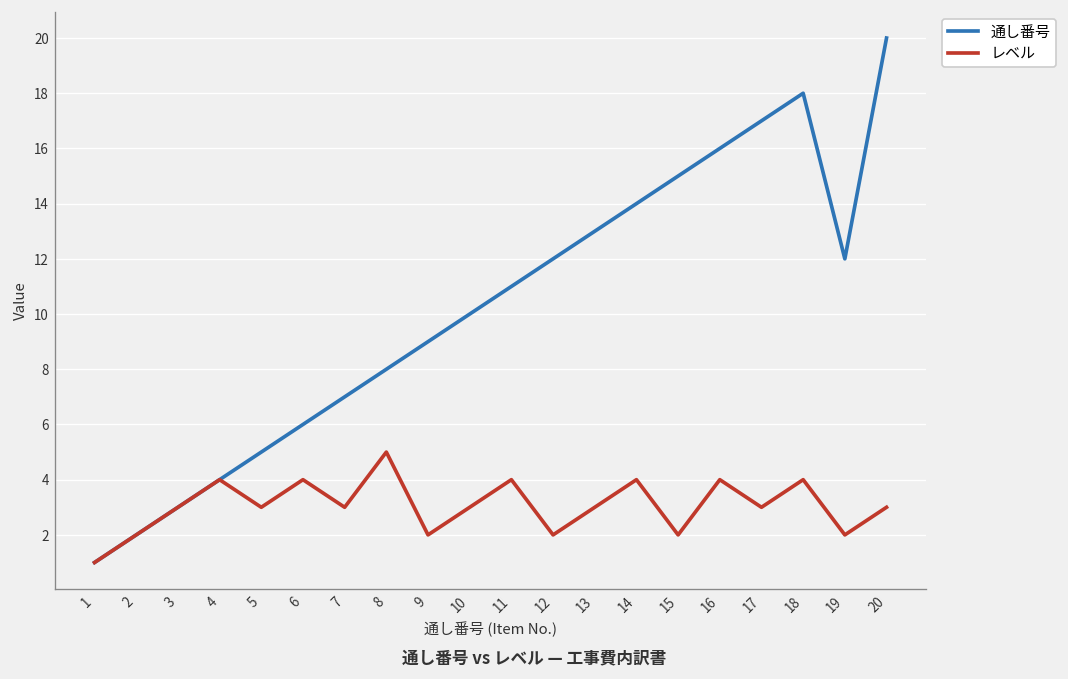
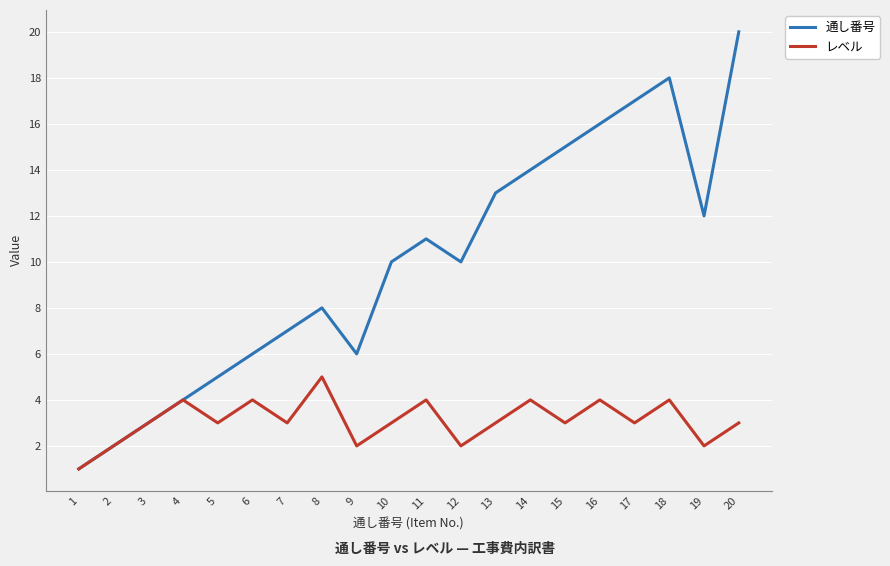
通し番号, 9: 9 -> 6
通し番号, 12: 12 -> 10
レベル, 15: 2 -> 3
